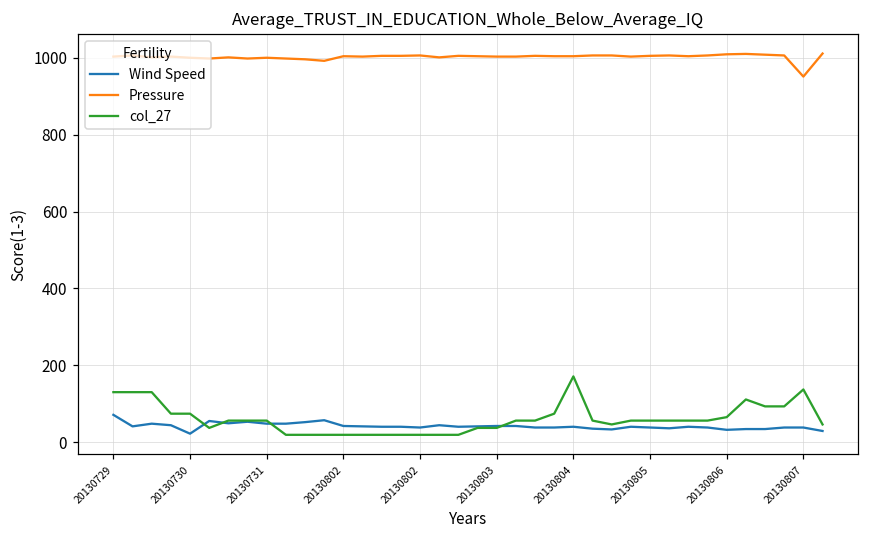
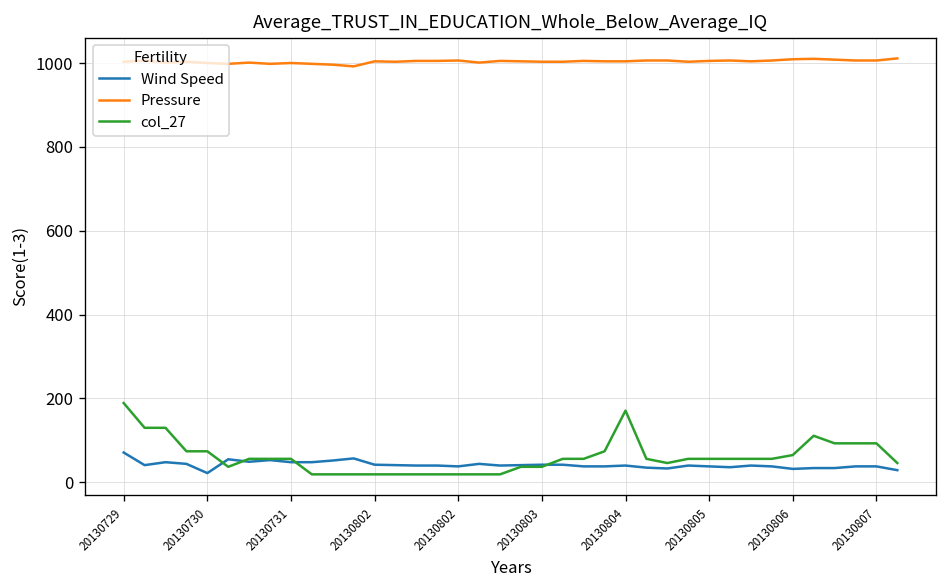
col_27, 20130729: 130 -> 190
Pressure, 20130807: 950 -> 1010
col_27, 20130807: 140 -> 90
